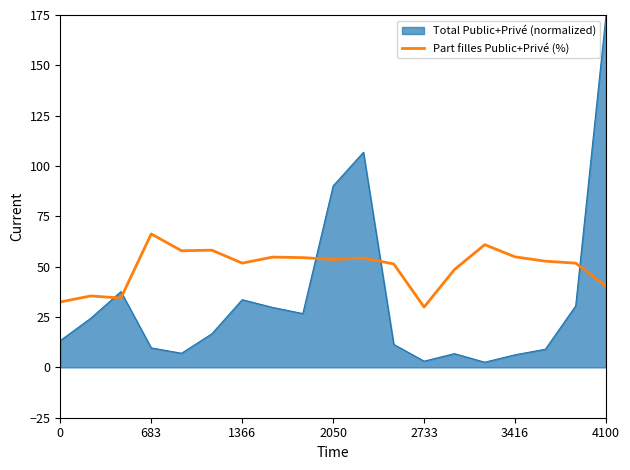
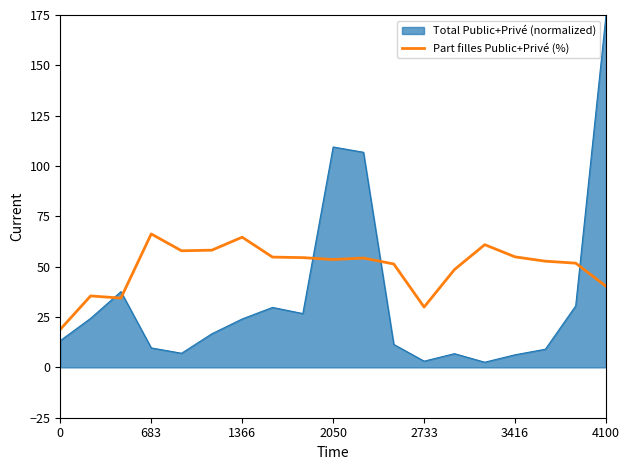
Part filles Public+Privé (%), 0: 32 -> 19
Total Public+Privé (normalized), 1366: 34 -> 24
Part filles Public+Privé (%), 1366: 52 -> 65
Total Public+Privé (normalized), 2050: 90 -> 109
